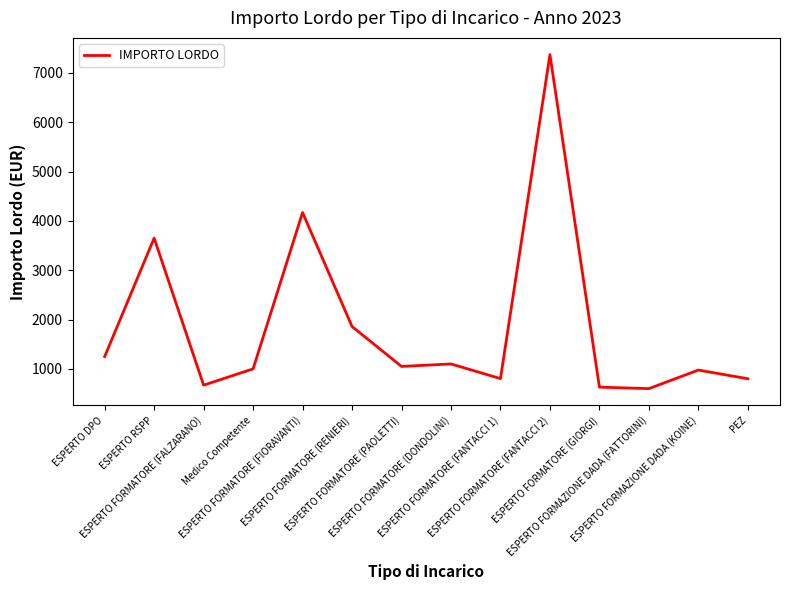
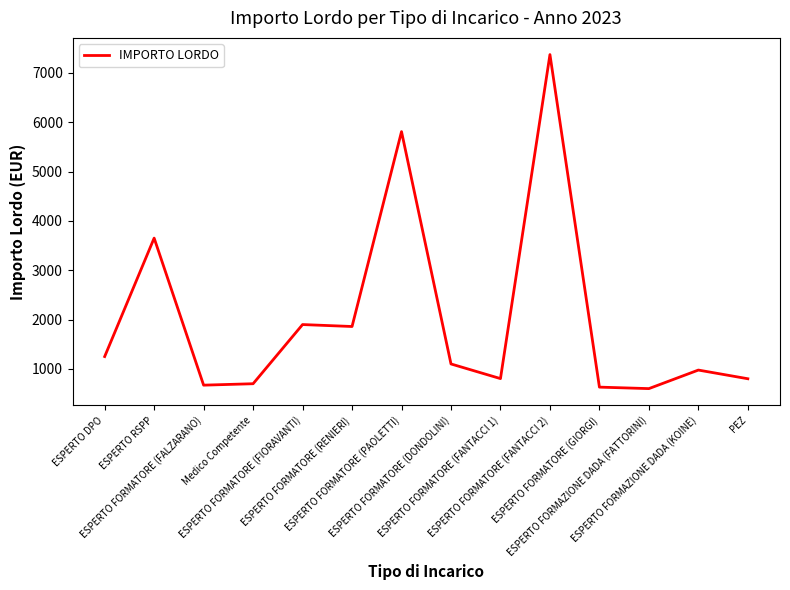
Medico Competente: 1000 -> 700
ESPERTO FORMATORE (FIORAVANTI): 4200 -> 1900
ESPERTO FORMATORE (PAOLETTI): 1100 -> 5800
